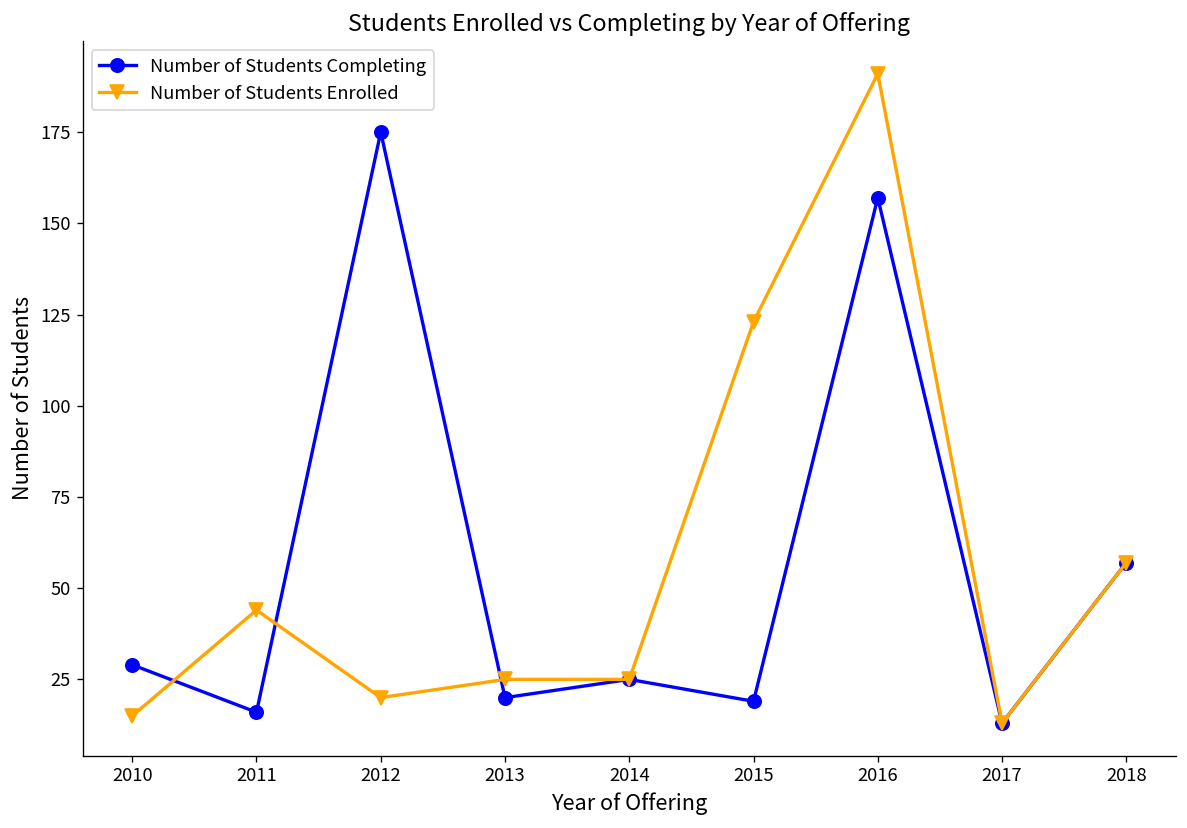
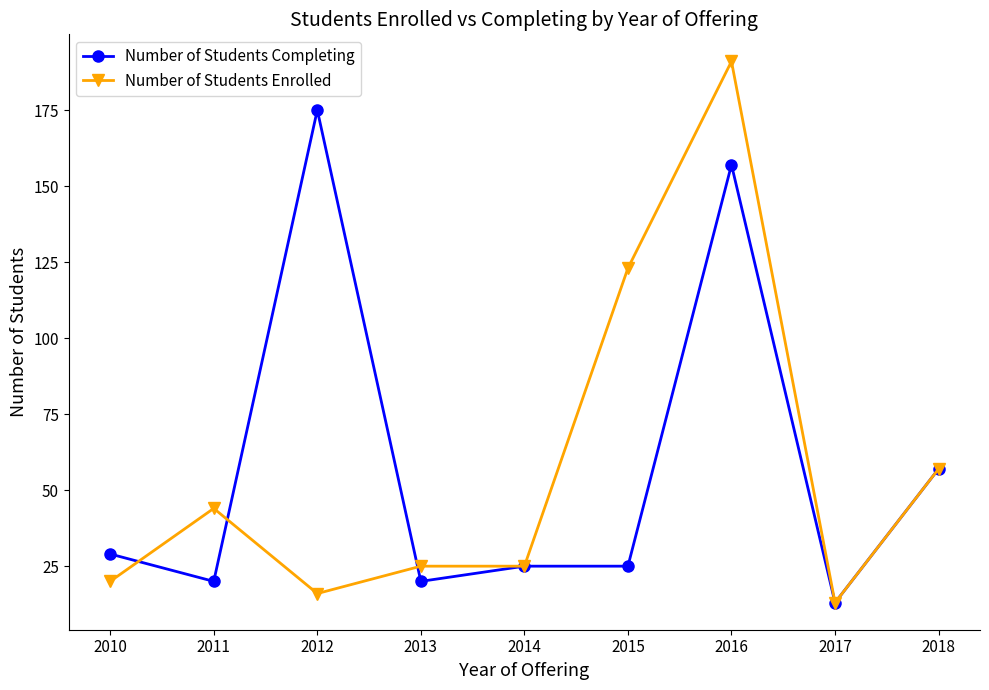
Number of Students Enrolled, 2010: 15 -> 20
Number of Students Completing, 2011: 16 -> 20
Number of Students Enrolled, 2012: 20 -> 16
Number of Students Completing, 2015: 19 -> 25
